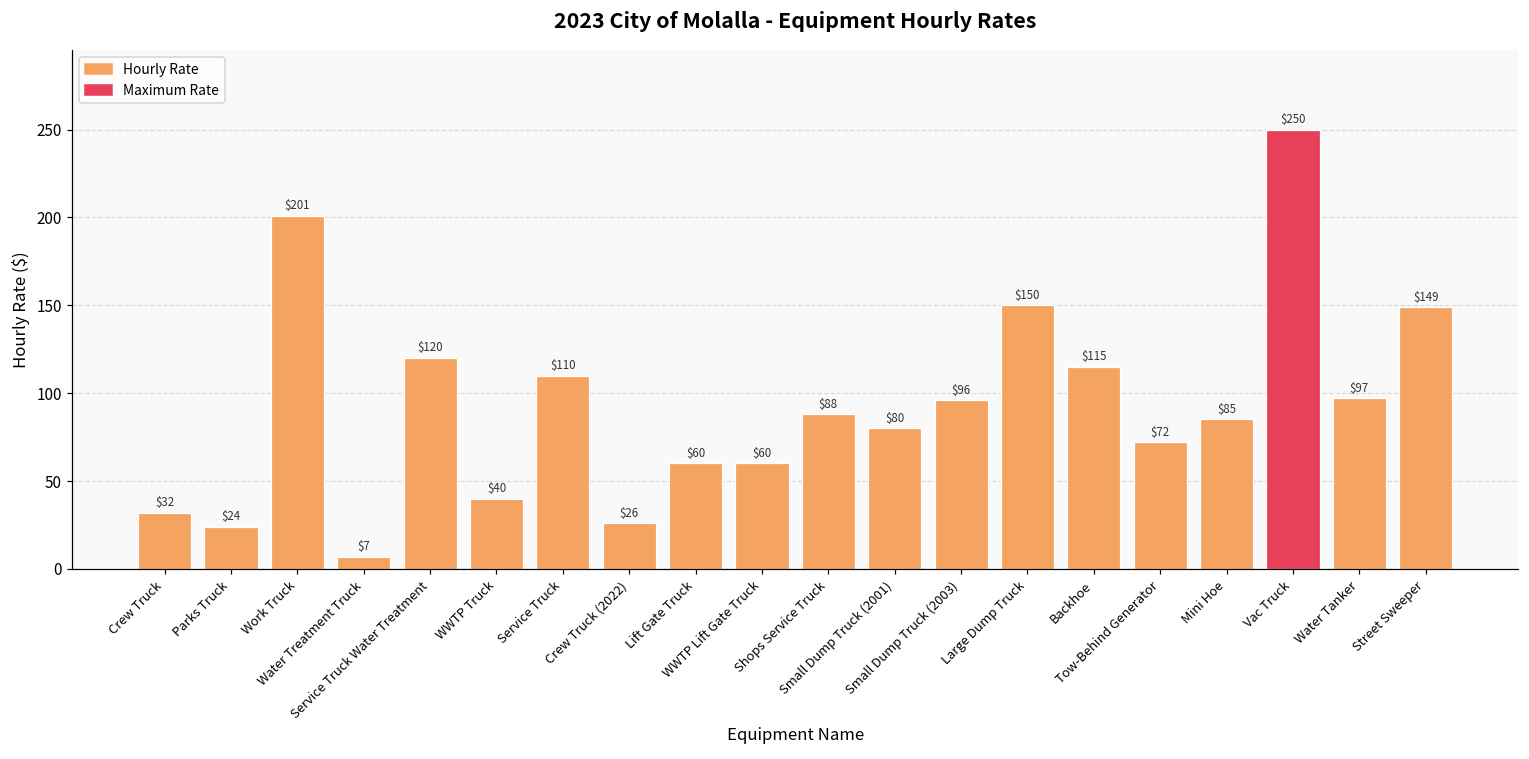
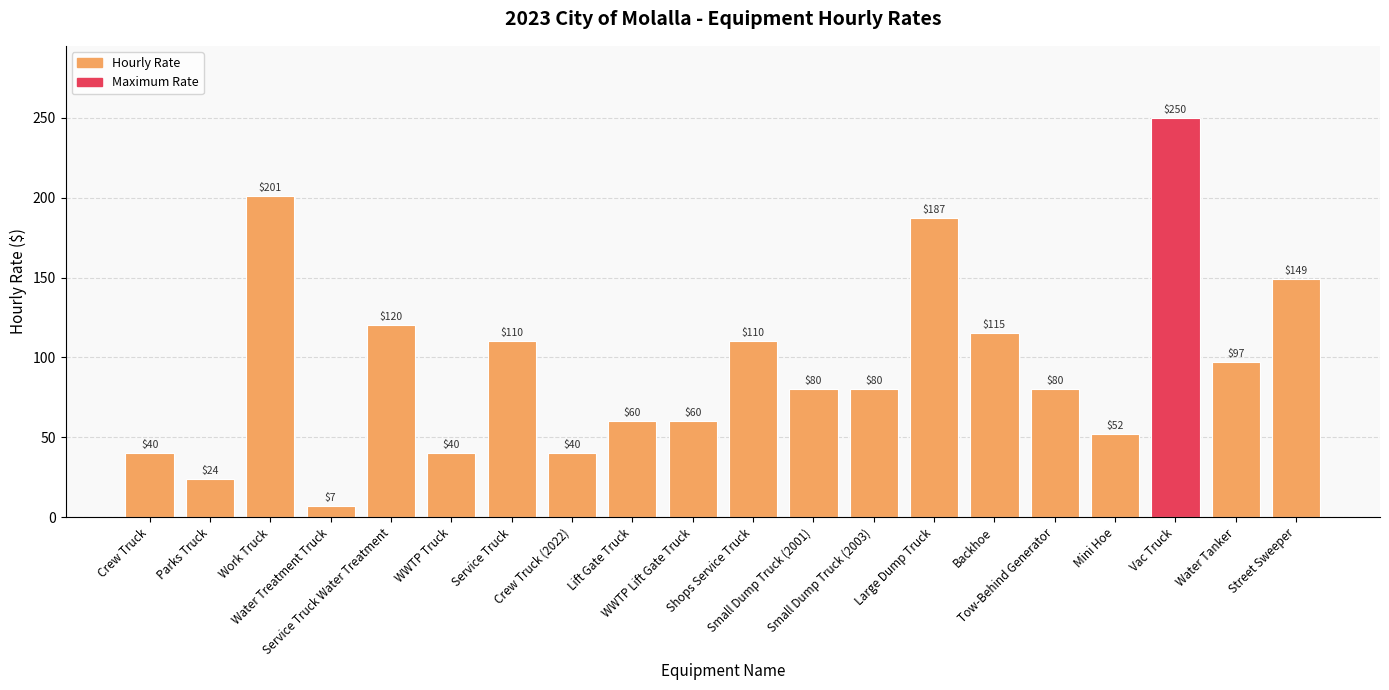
Crew Truck: $32 -> $40
Crew Truck (2022): $26 -> $40
Shops Service Truck: $88 -> $110
Small Dump Truck (2003): $96 -> $80
Large Dump Truck: $150 -> $187
Tow-Behind Generator: $72 -> $80
Mini Hoe: $85 -> $52
